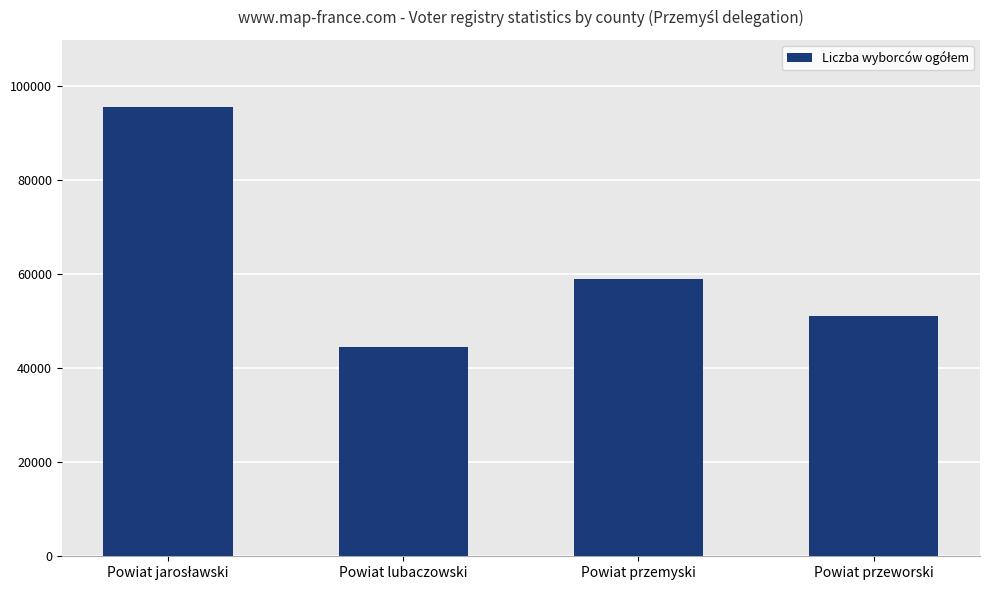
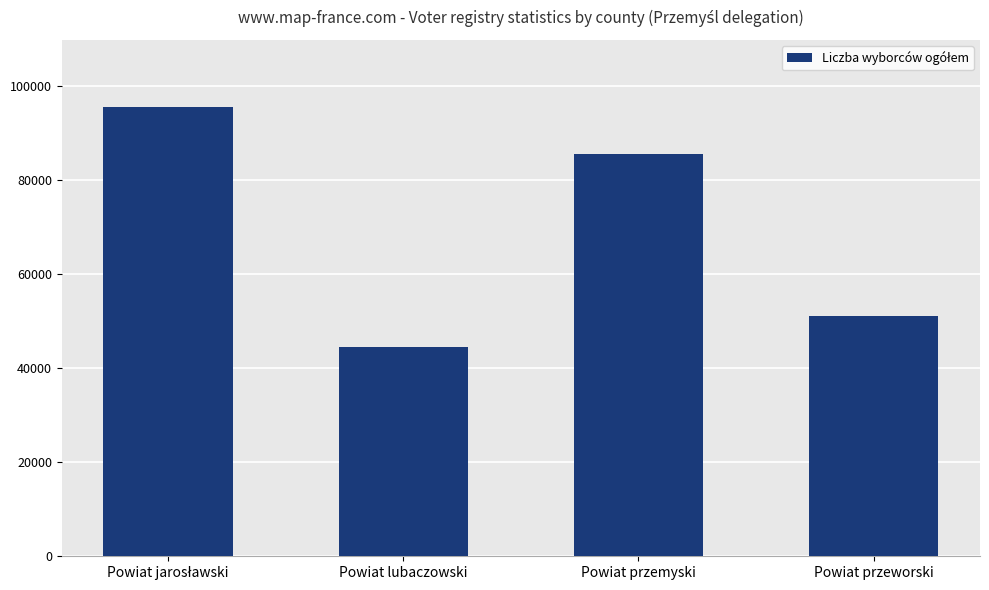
Powiat przemyski: 59000 -> 86000
